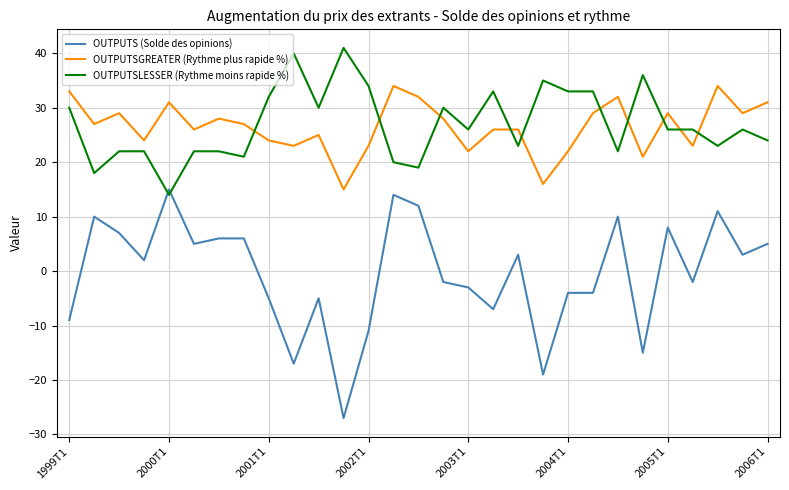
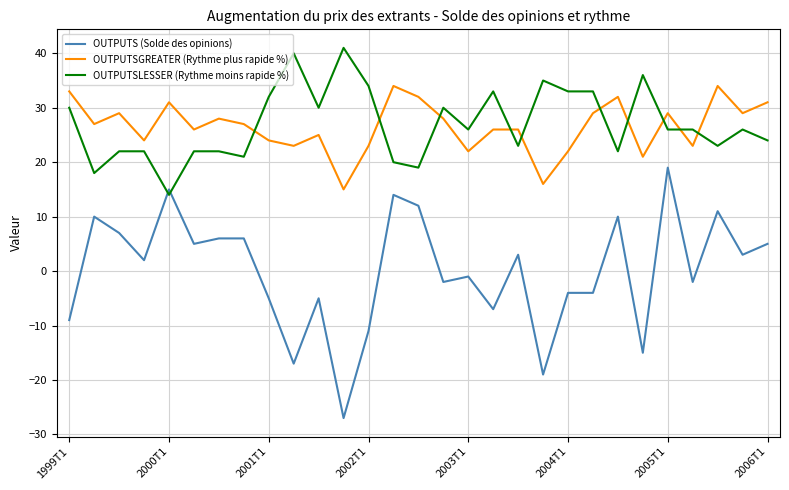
OUTPUTS (Solde des opinions), 2003T1: -3 -> -1
OUTPUTS (Solde des opinions), 2005T1: 8 -> 19
